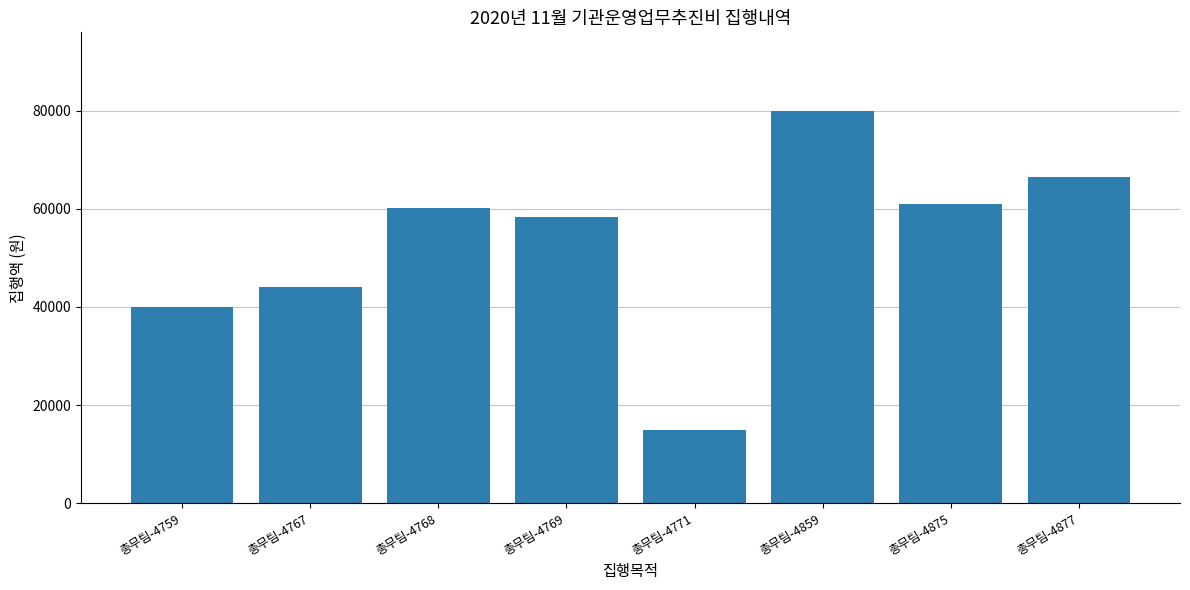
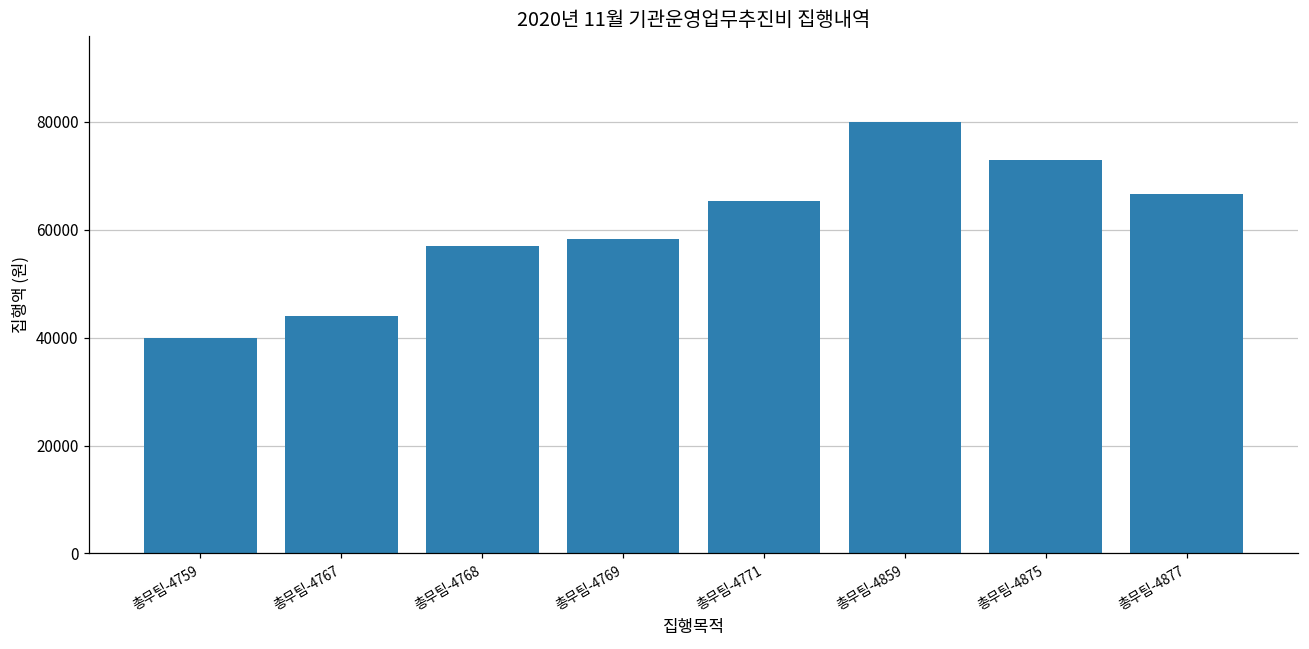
총무팀-4768: 60000 -> 57000
총무팀-4771: 15000 -> 65000
총무팀-4875: 61000 -> 73000
